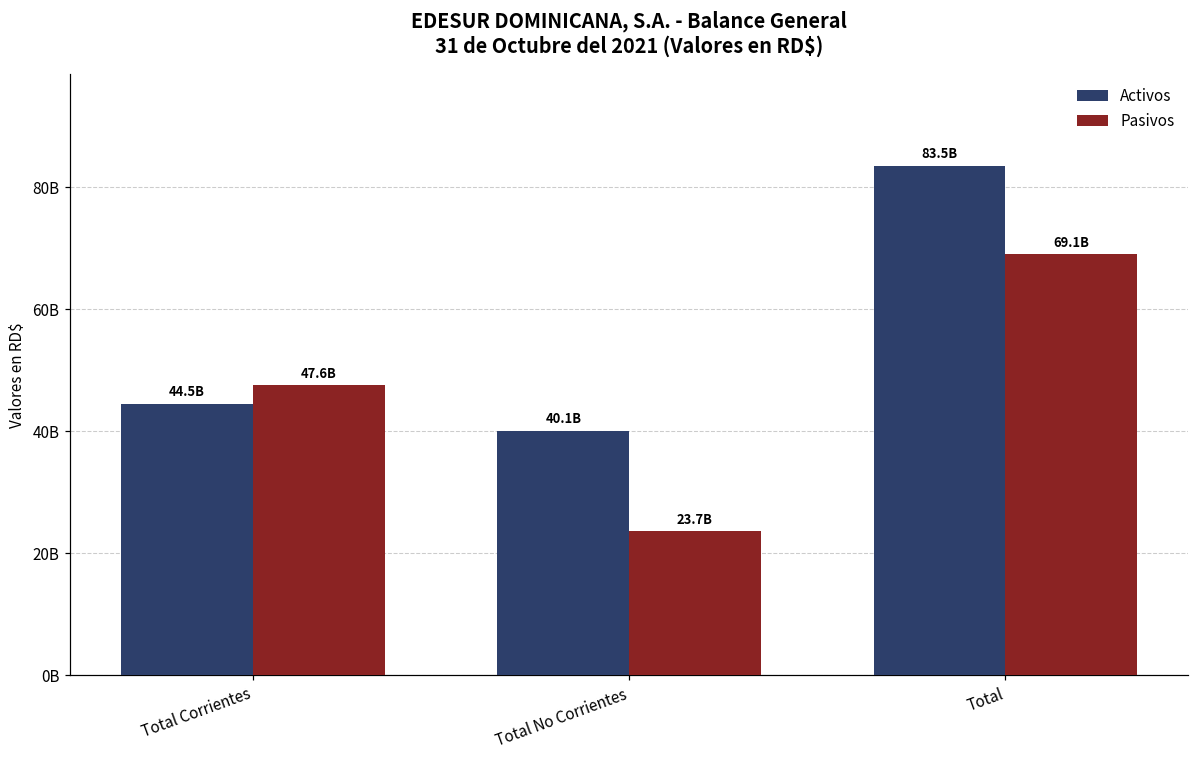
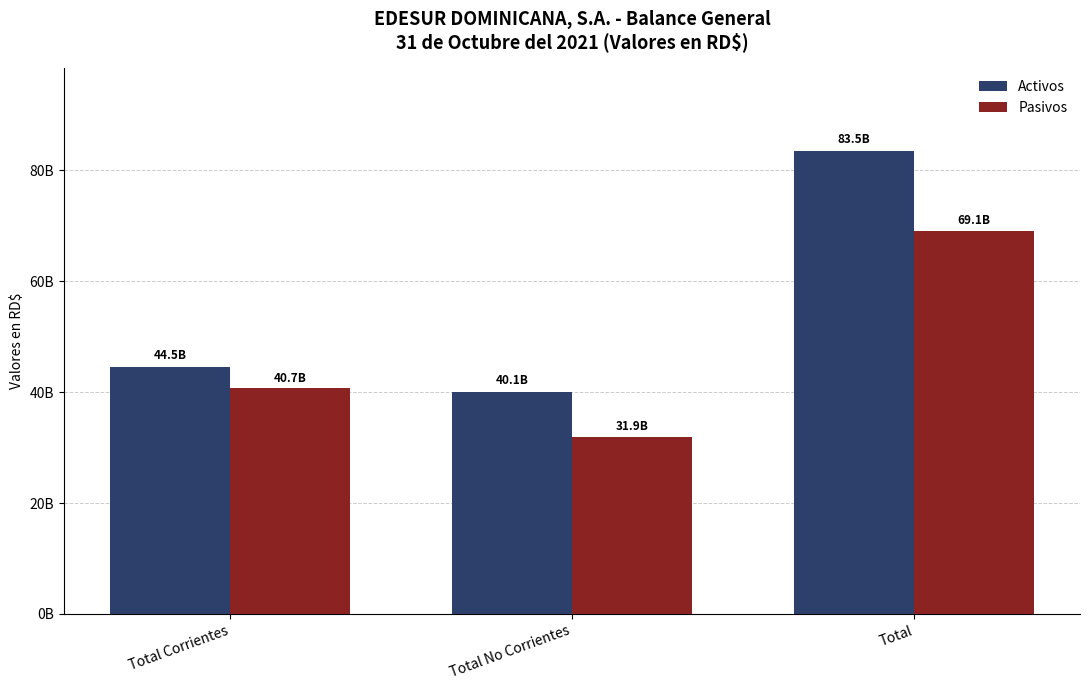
Pasivos, Total Corrientes: 47.6B -> 40.7B
Pasivos, Total No Corrientes: 23.7B -> 31.9B
